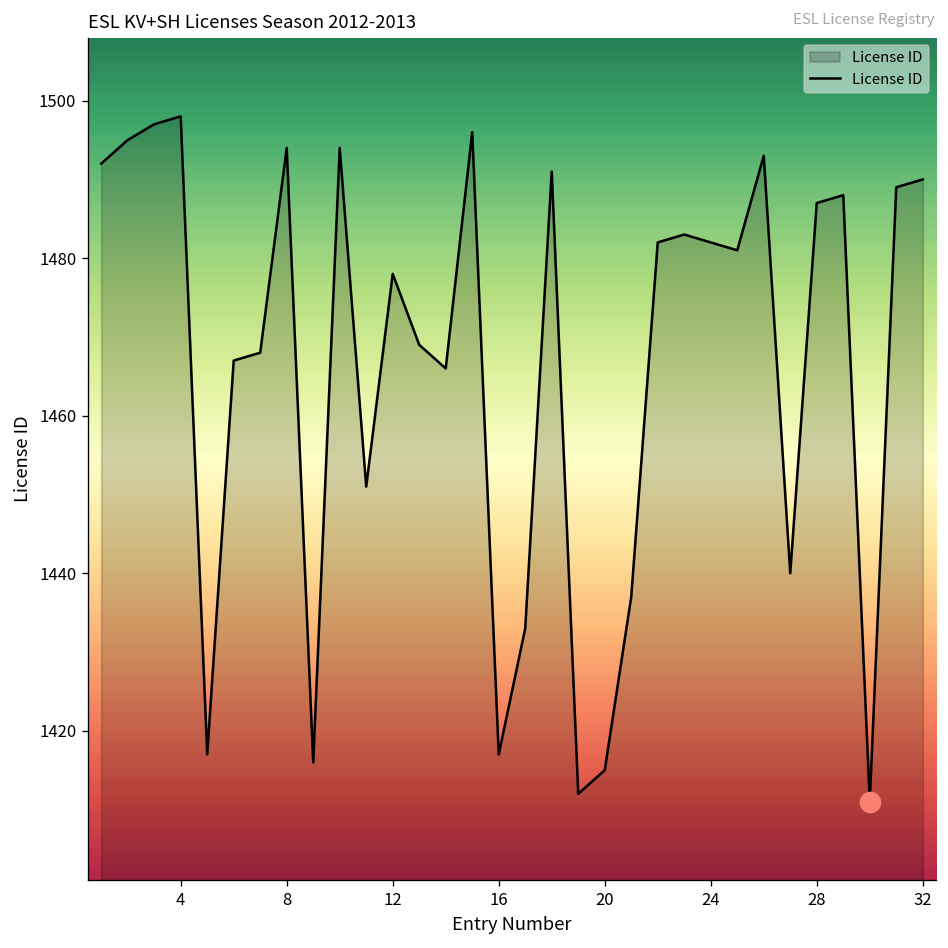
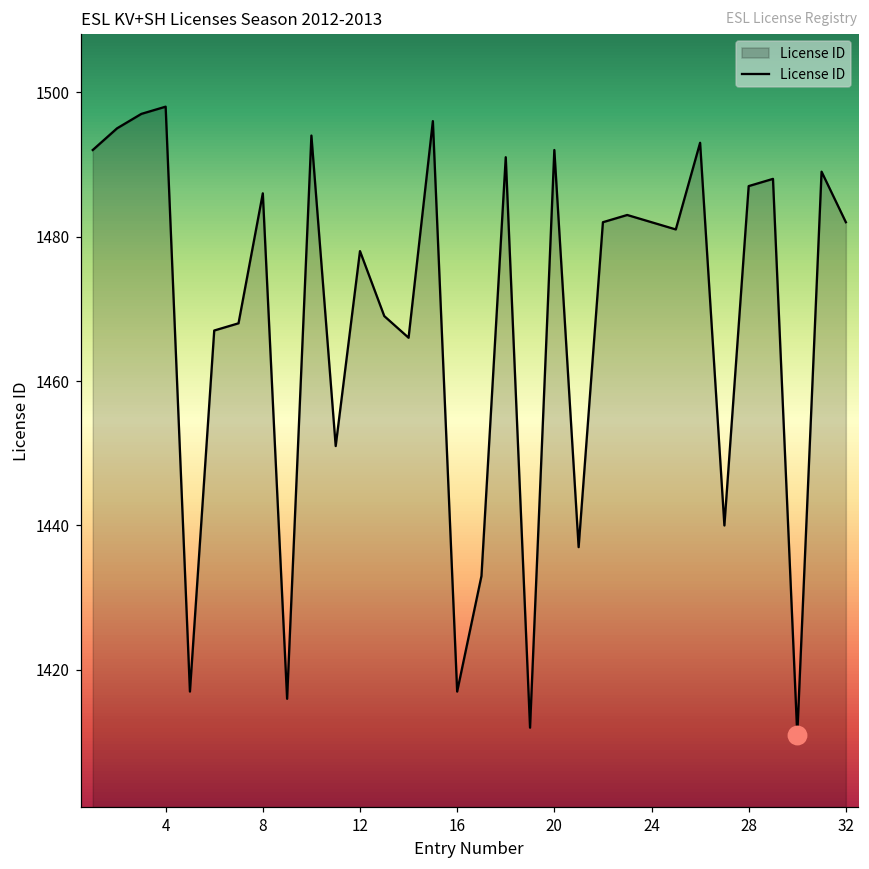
License ID, 8: 1494 -> 1486
License ID, 20: 1415 -> 1492
License ID, 32: 1490 -> 1482
